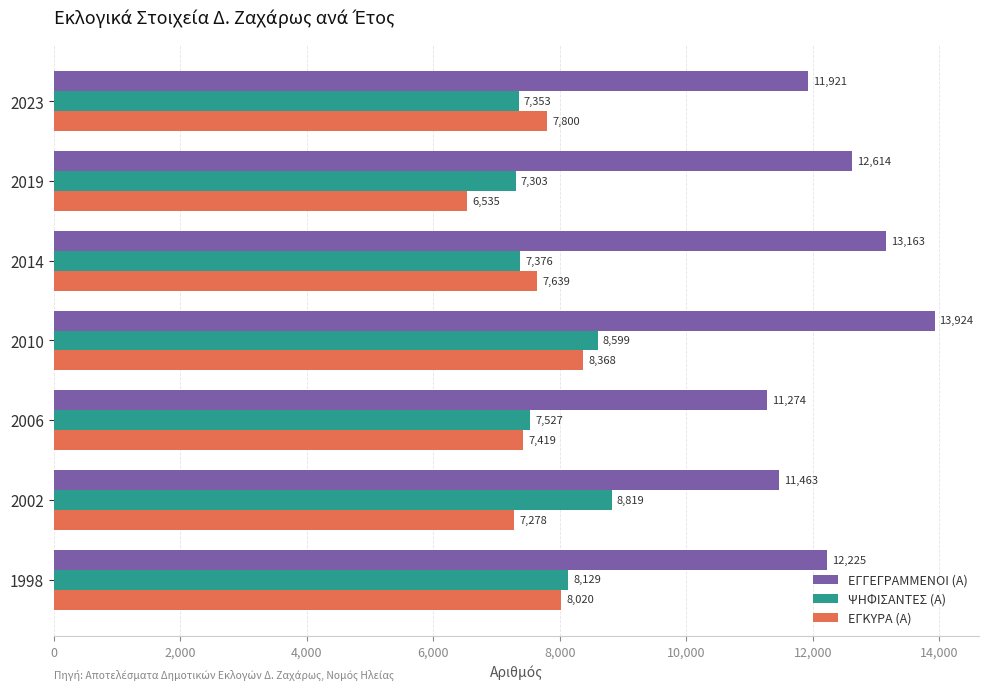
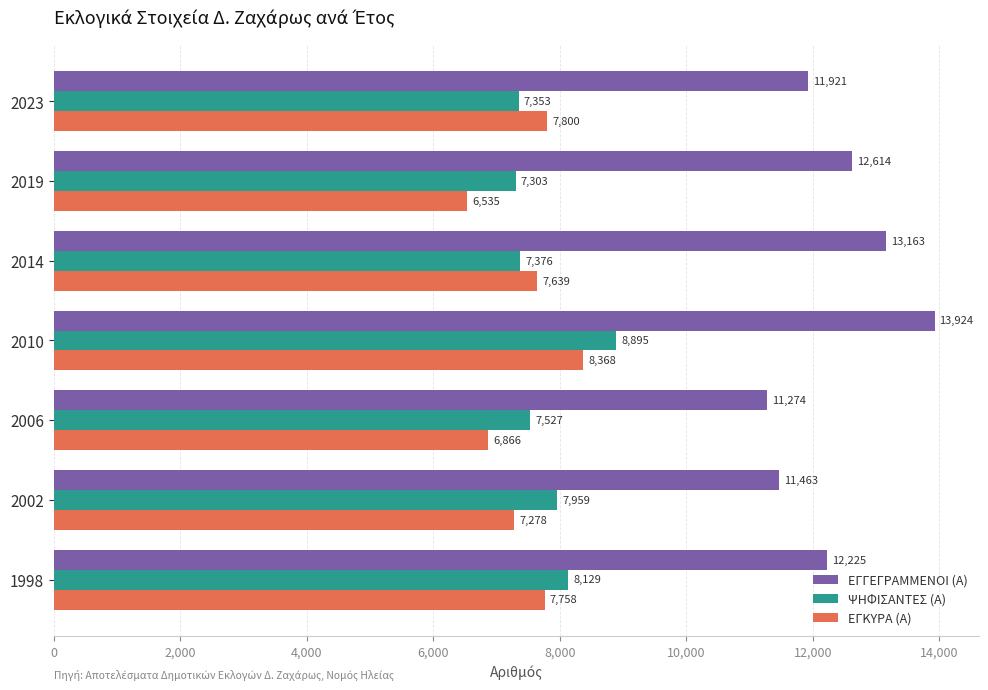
ΨΗΦΙΣΑΝΤΕΣ (Α), 2010: 8,599 -> 8,895
ΕΓΚΥΡΑ (Α), 2006: 7,419 -> 6,866
ΨΗΦΙΣΑΝΤΕΣ (Α), 2002: 8,819 -> 7,959
ΕΓΚΥΡΑ (Α), 1998: 8,020 -> 7,758
